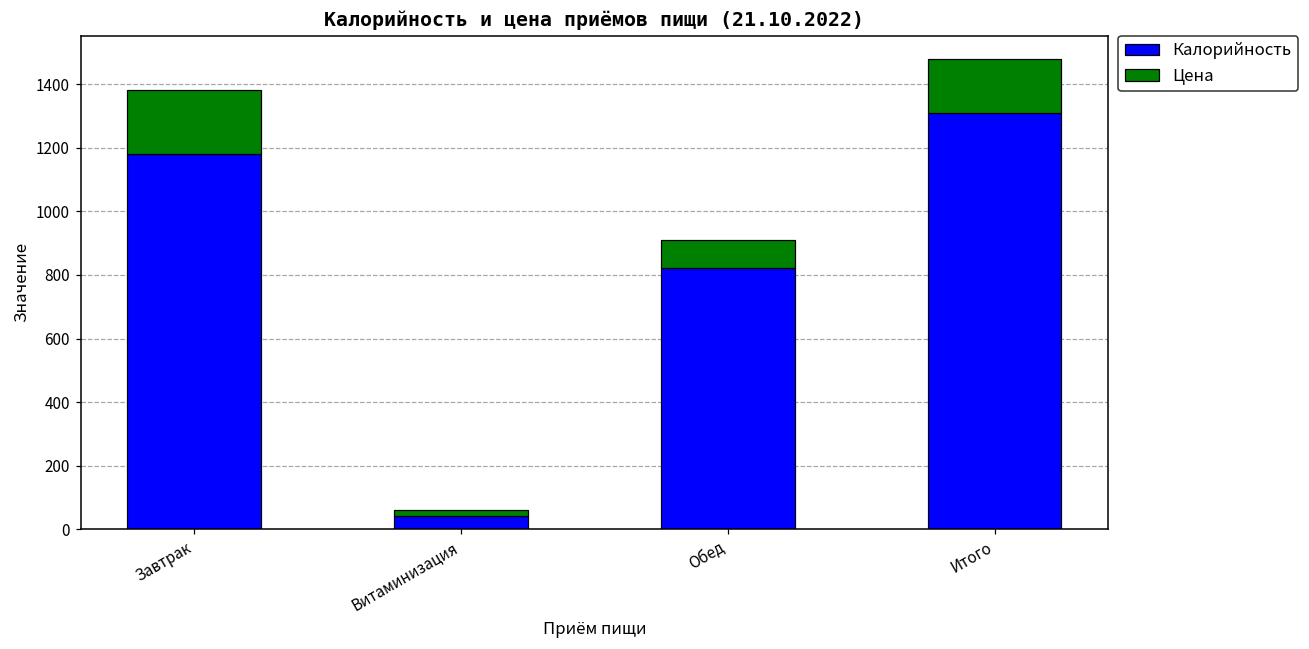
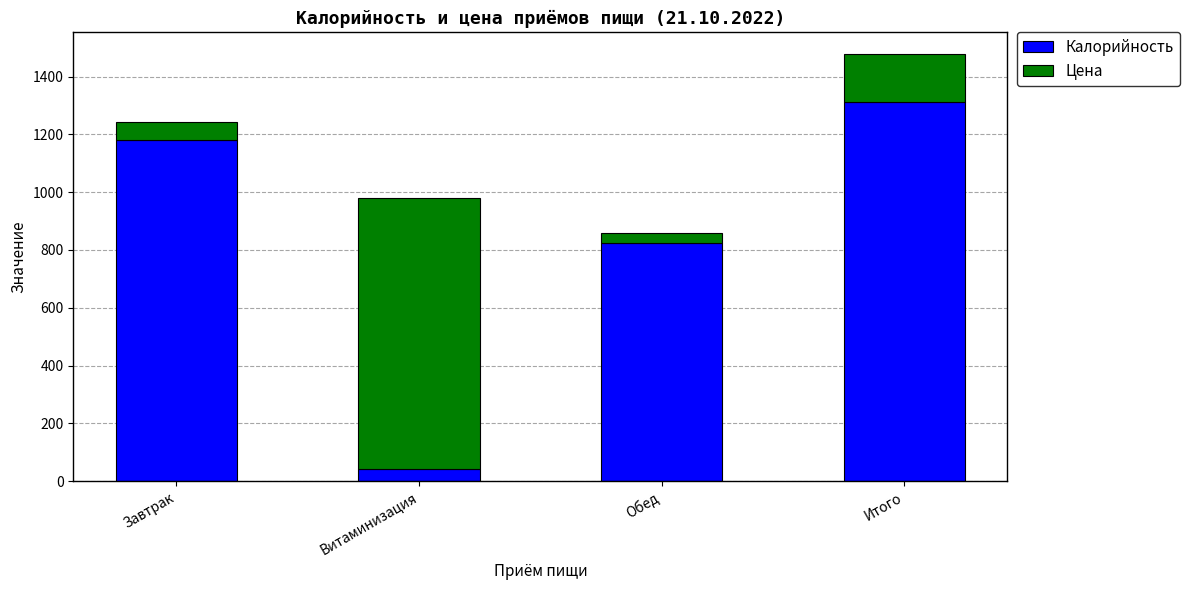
Цена, Завтрак: 200 -> 60
Цена, Витаминизация: 20 -> 940
Цена, Обед: 90 -> 40
